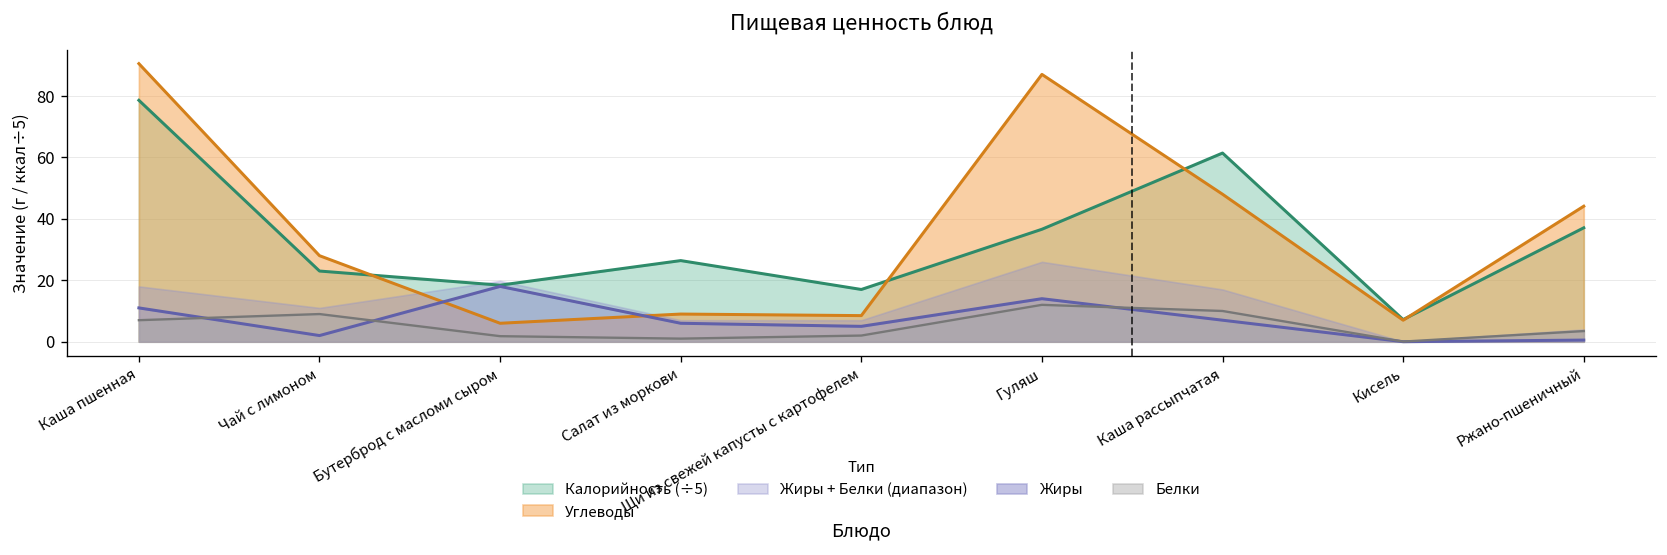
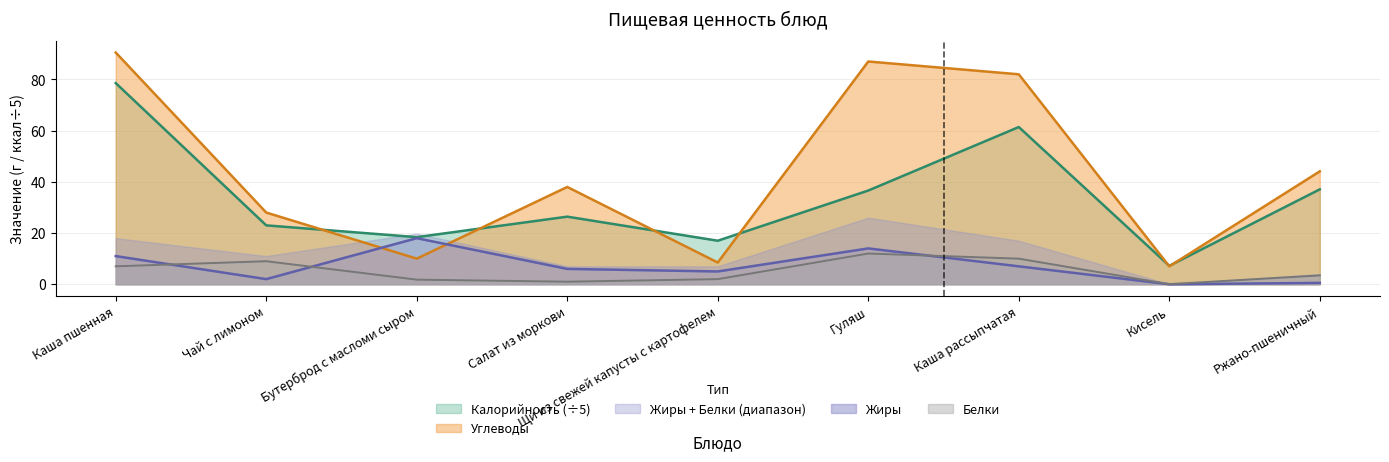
Углеводы, Бутерброд с масломи сыром: 6 -> 10
Углеводы, Салат из моркови: 9 -> 38
Углеводы, Каша рассыпчатая: 48 -> 82
